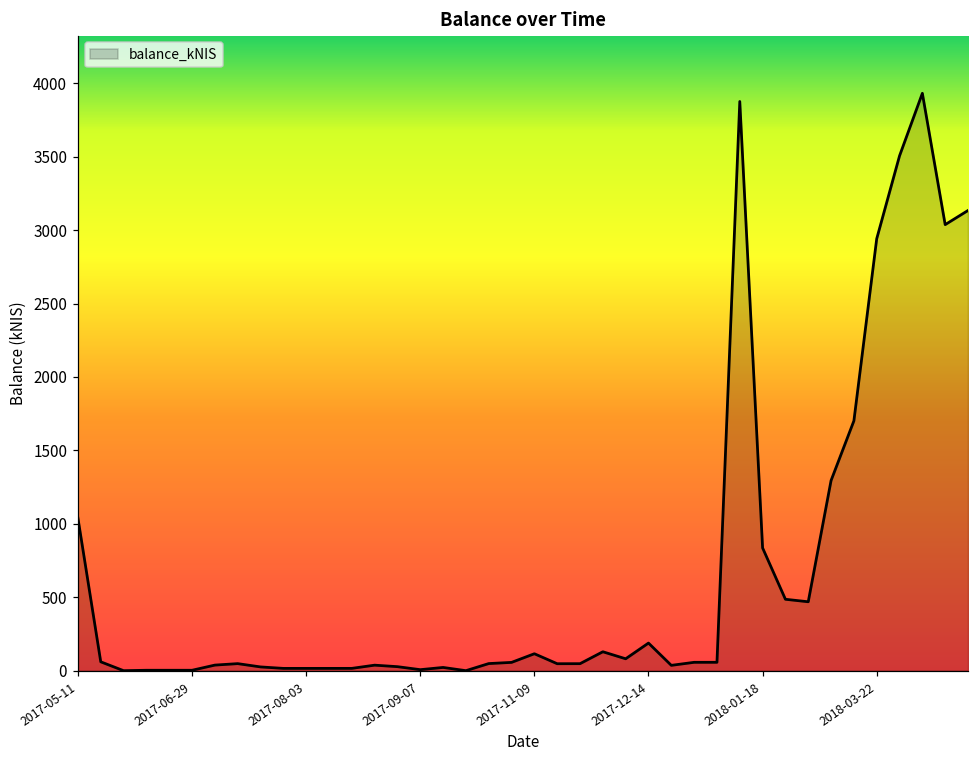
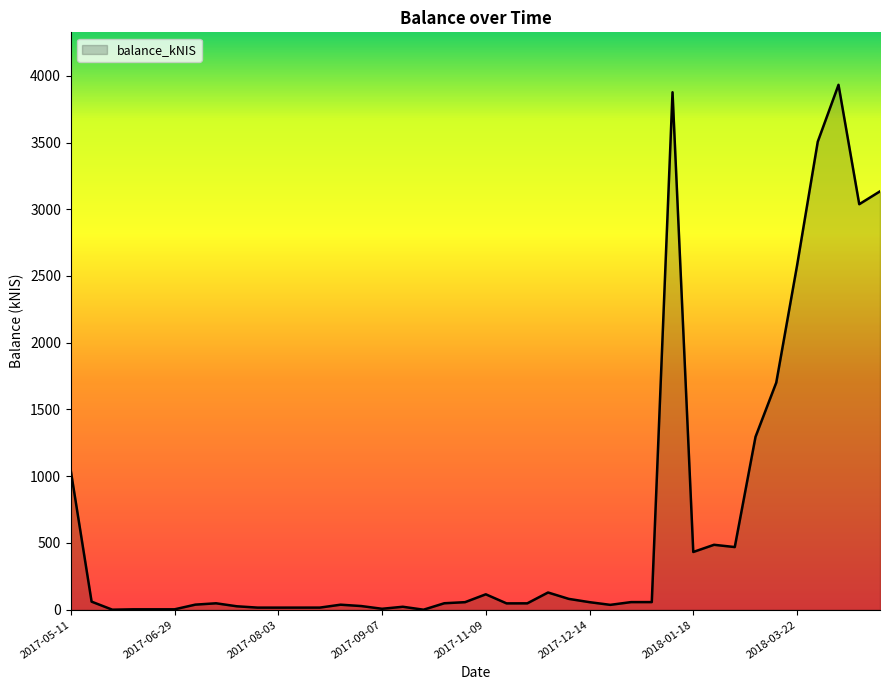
2017-12-14: 190 -> 60
2018-01-18: 840 -> 430
2018-03-22: 2940 -> 2580
